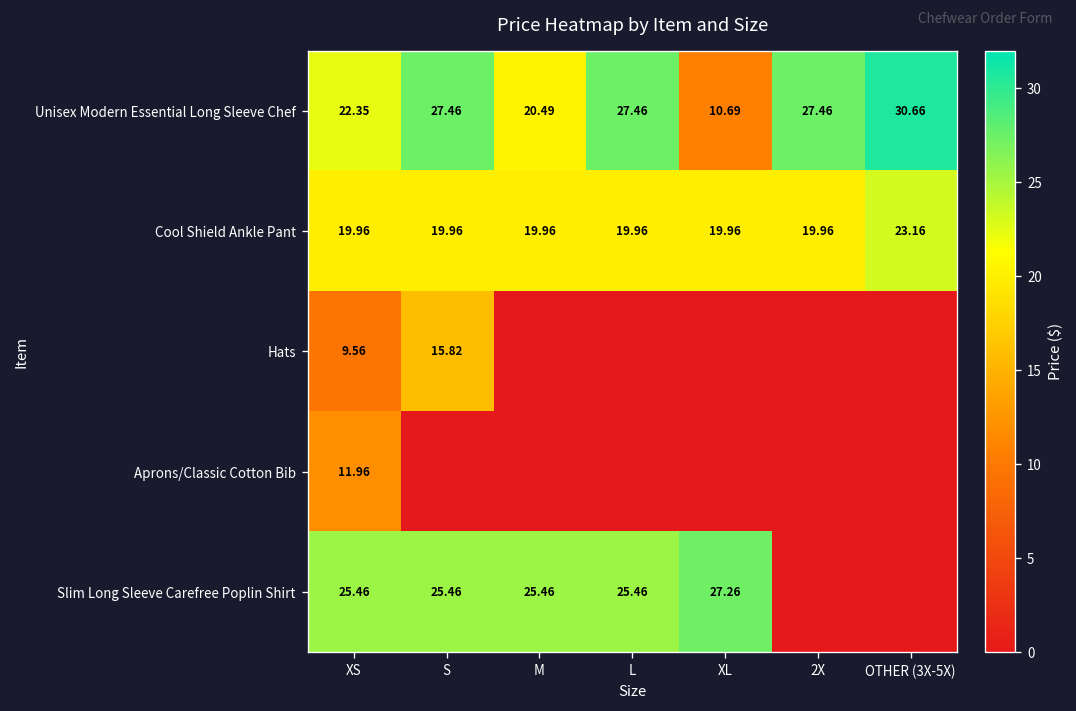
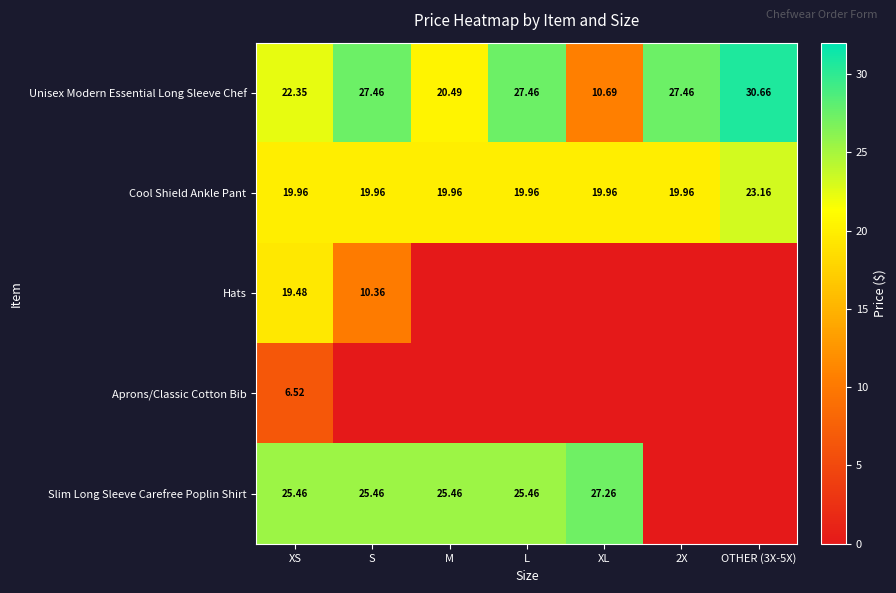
Hats, XS: 9.56 -> 19.48
Hats, S: 15.82 -> 10.36
Aprons/Classic Cotton Bib, XS: 11.96 -> 6.52
